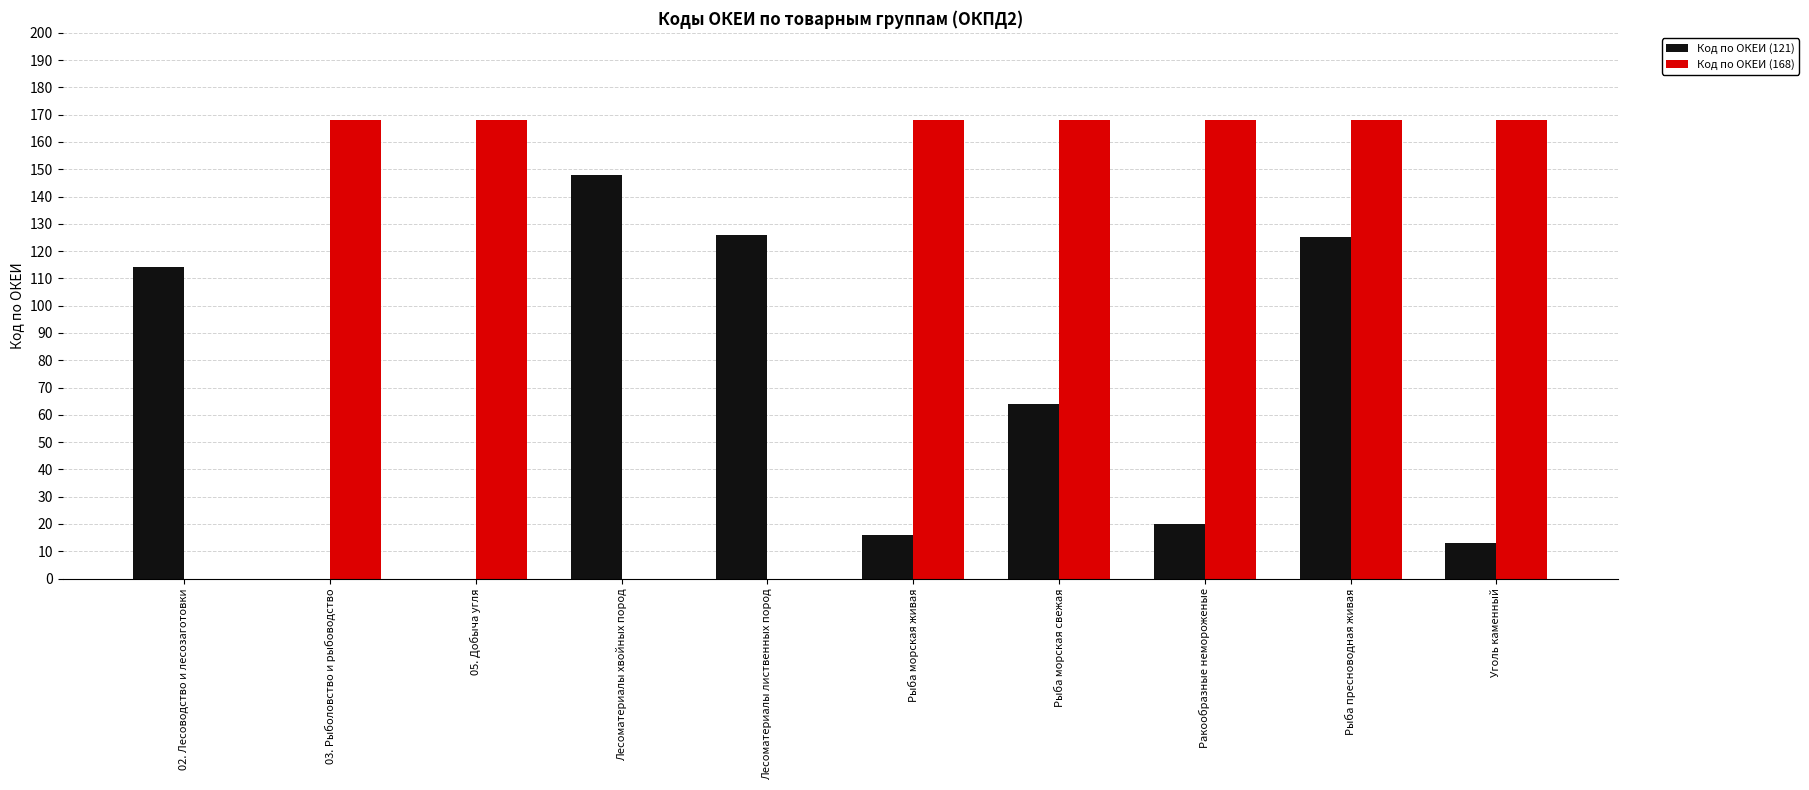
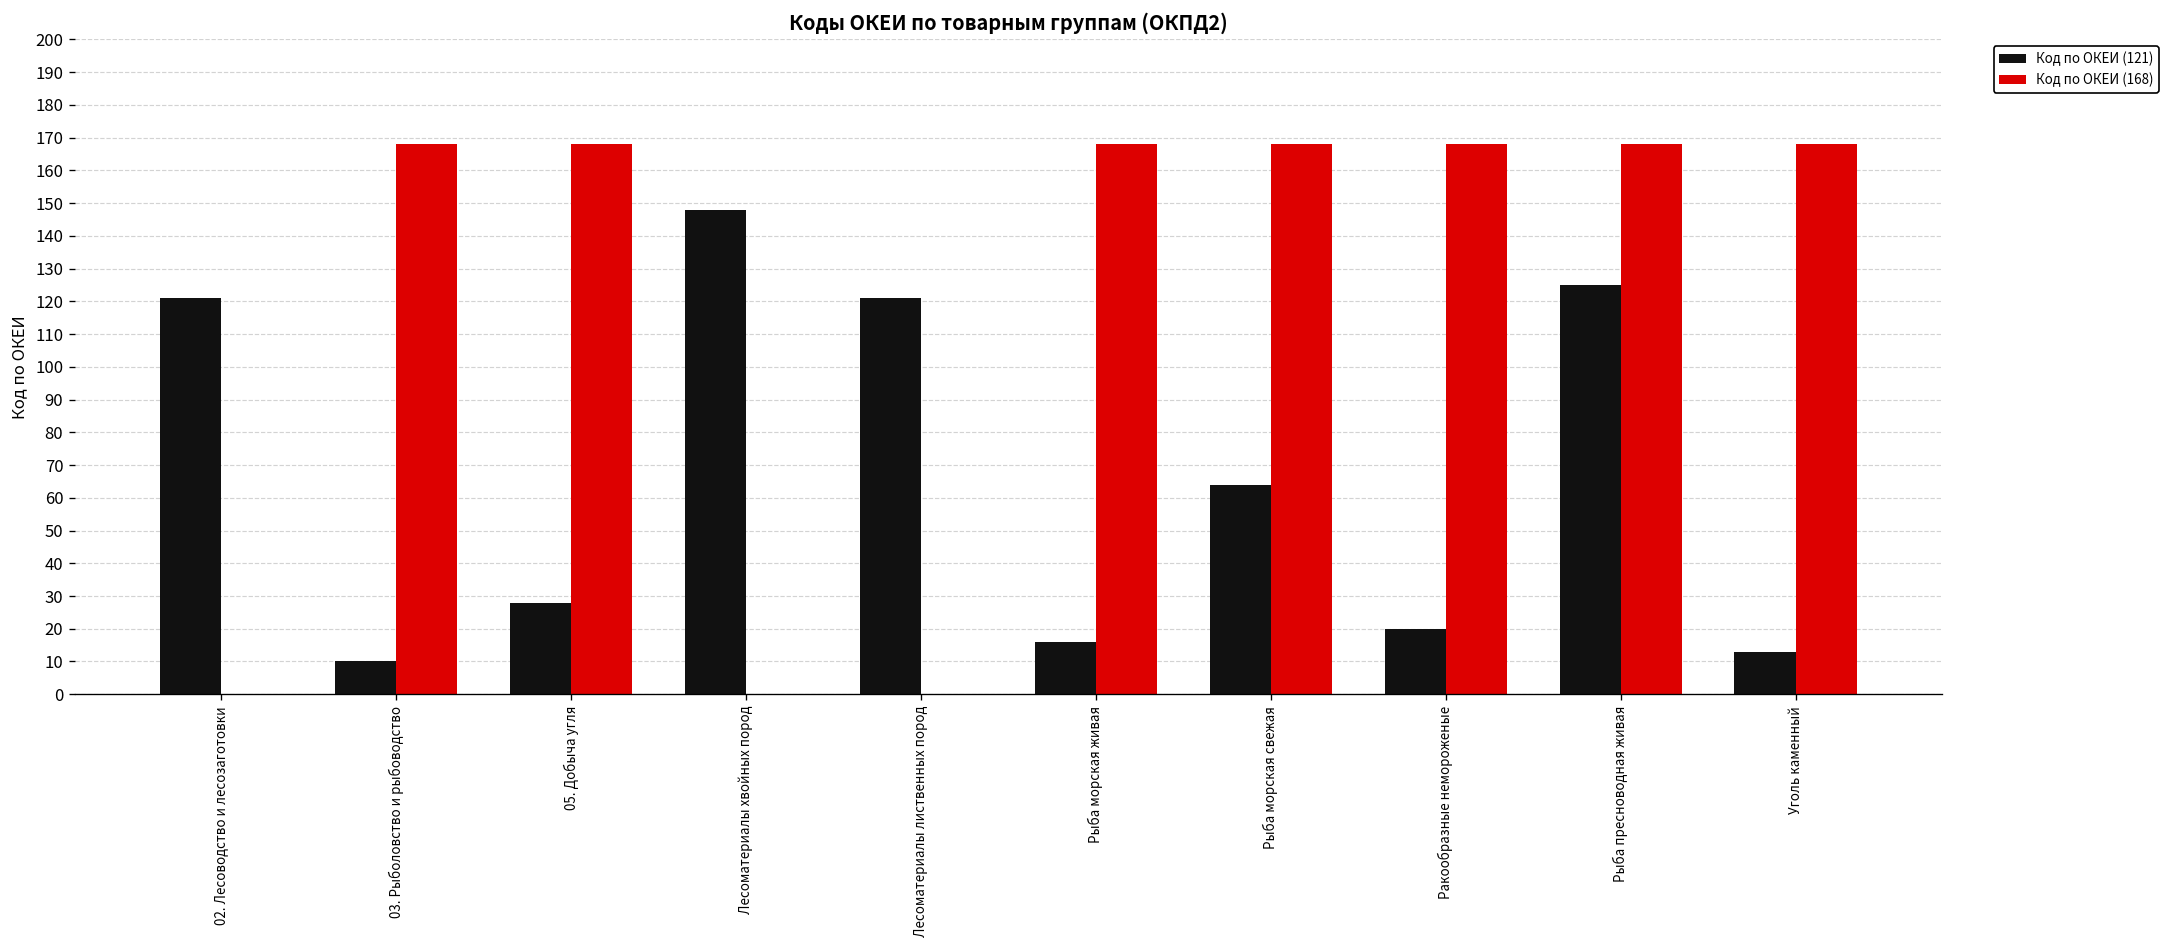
Код по ОКЕИ (121), 02. Лесоводство и лесозаготовки: 114 -> 121
Код по ОКЕИ (121), 03. Рыболовство и рыбоводство: 0 -> 10
Код по ОКЕИ (121), 05. Добыча угля: 0 -> 28
Код по ОКЕИ (121), Лесоматериалы лиственных пород: 126 -> 121
